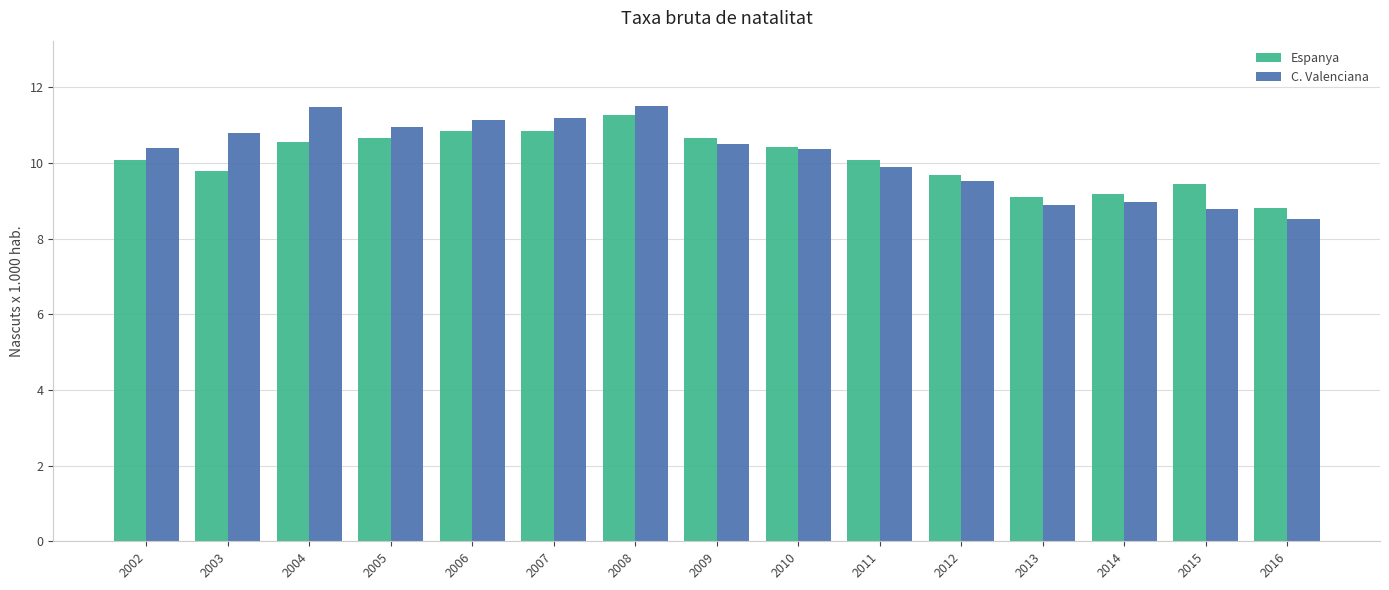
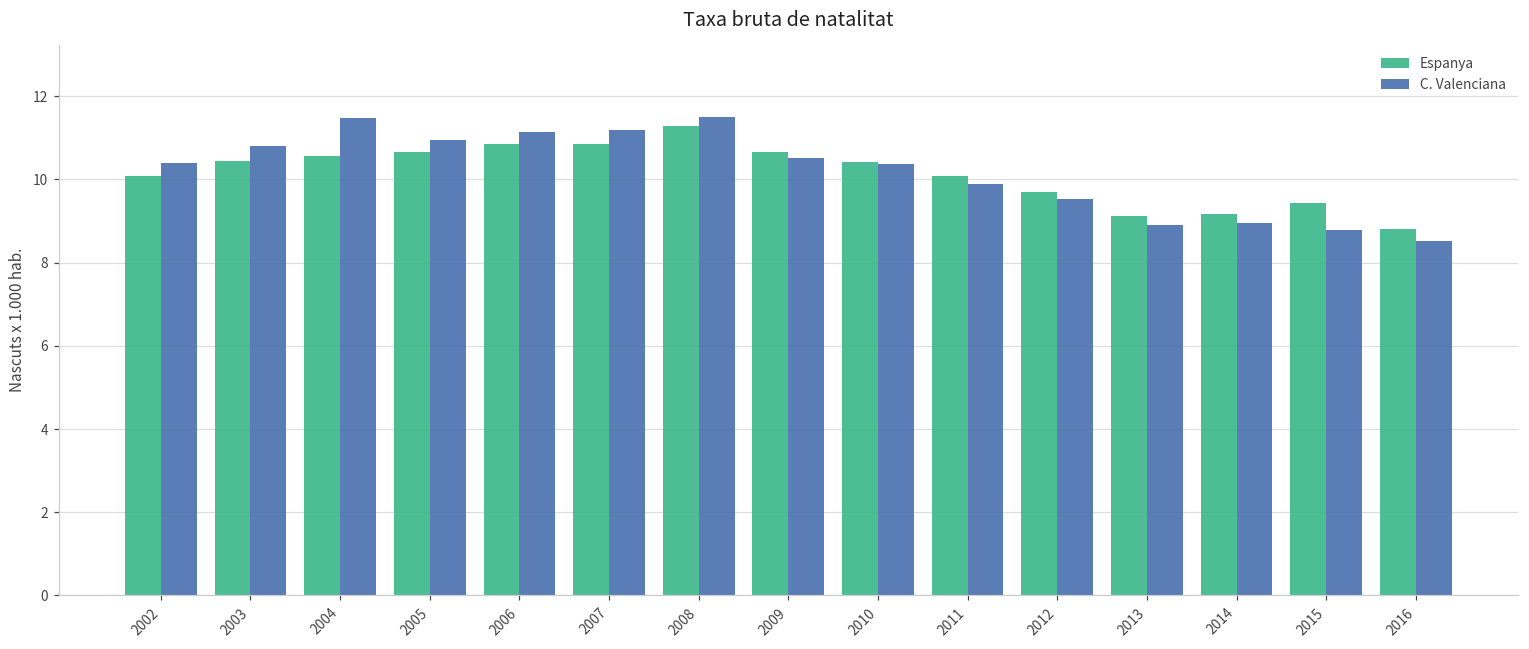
Espanya, 2003: 9.8 -> 10.4
